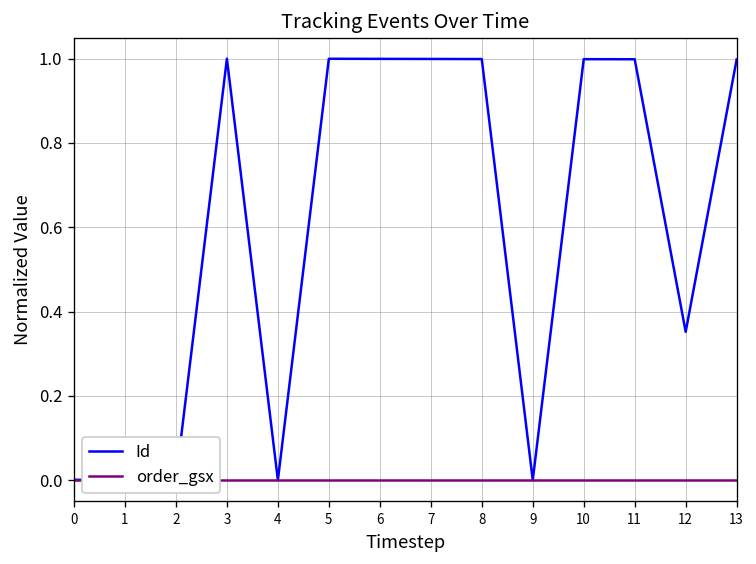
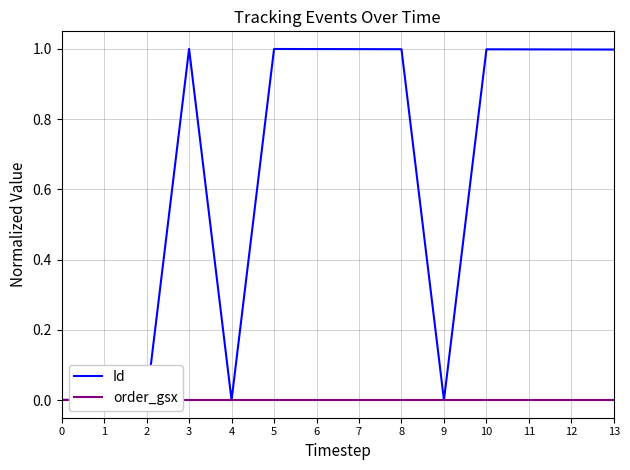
Id, 12: 0.35 -> 1.00
